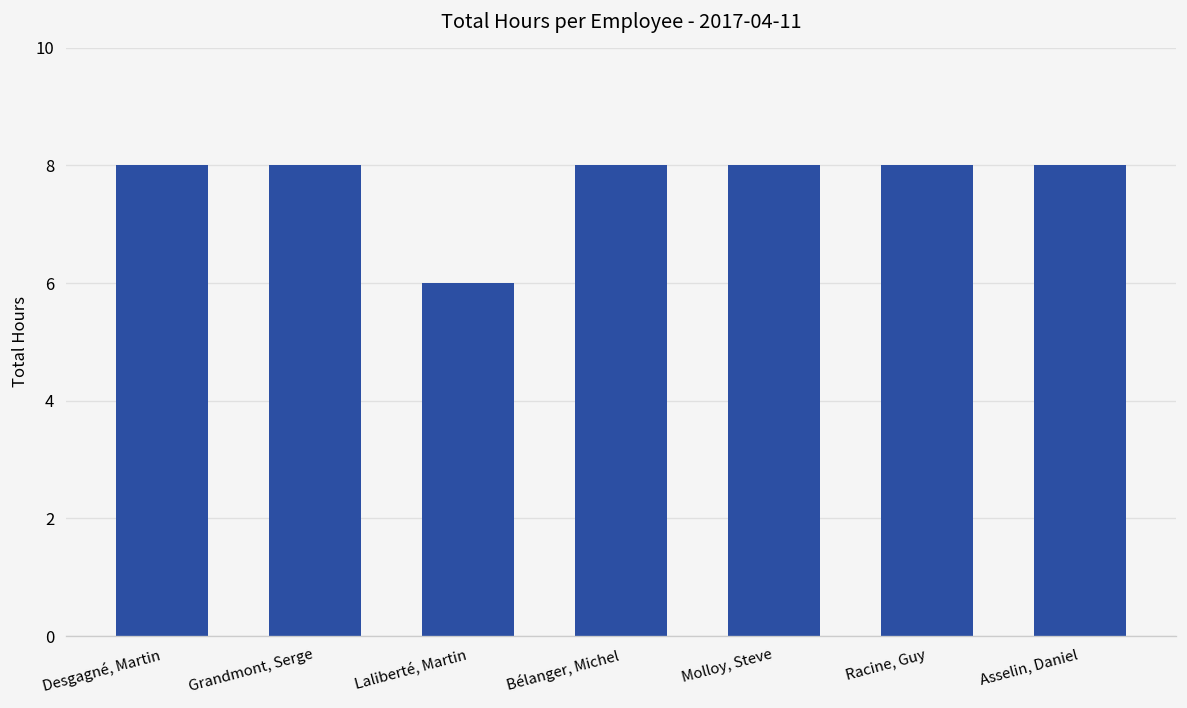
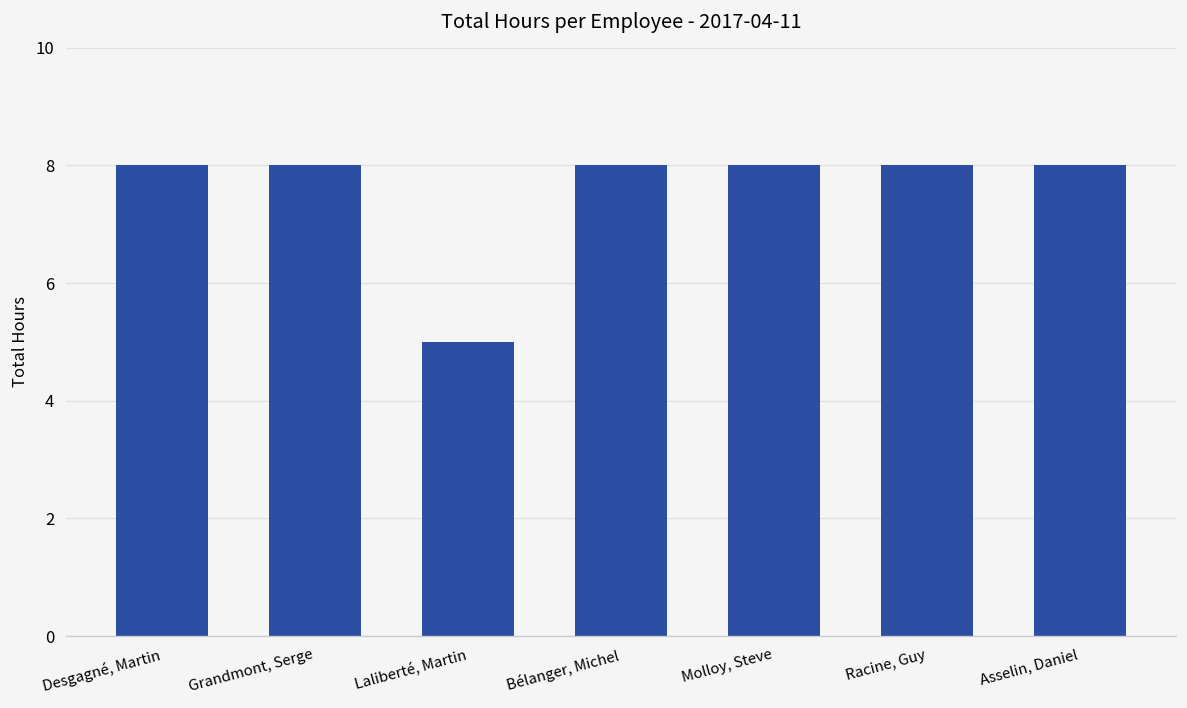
Laliberté, Martin: 6 -> 5
